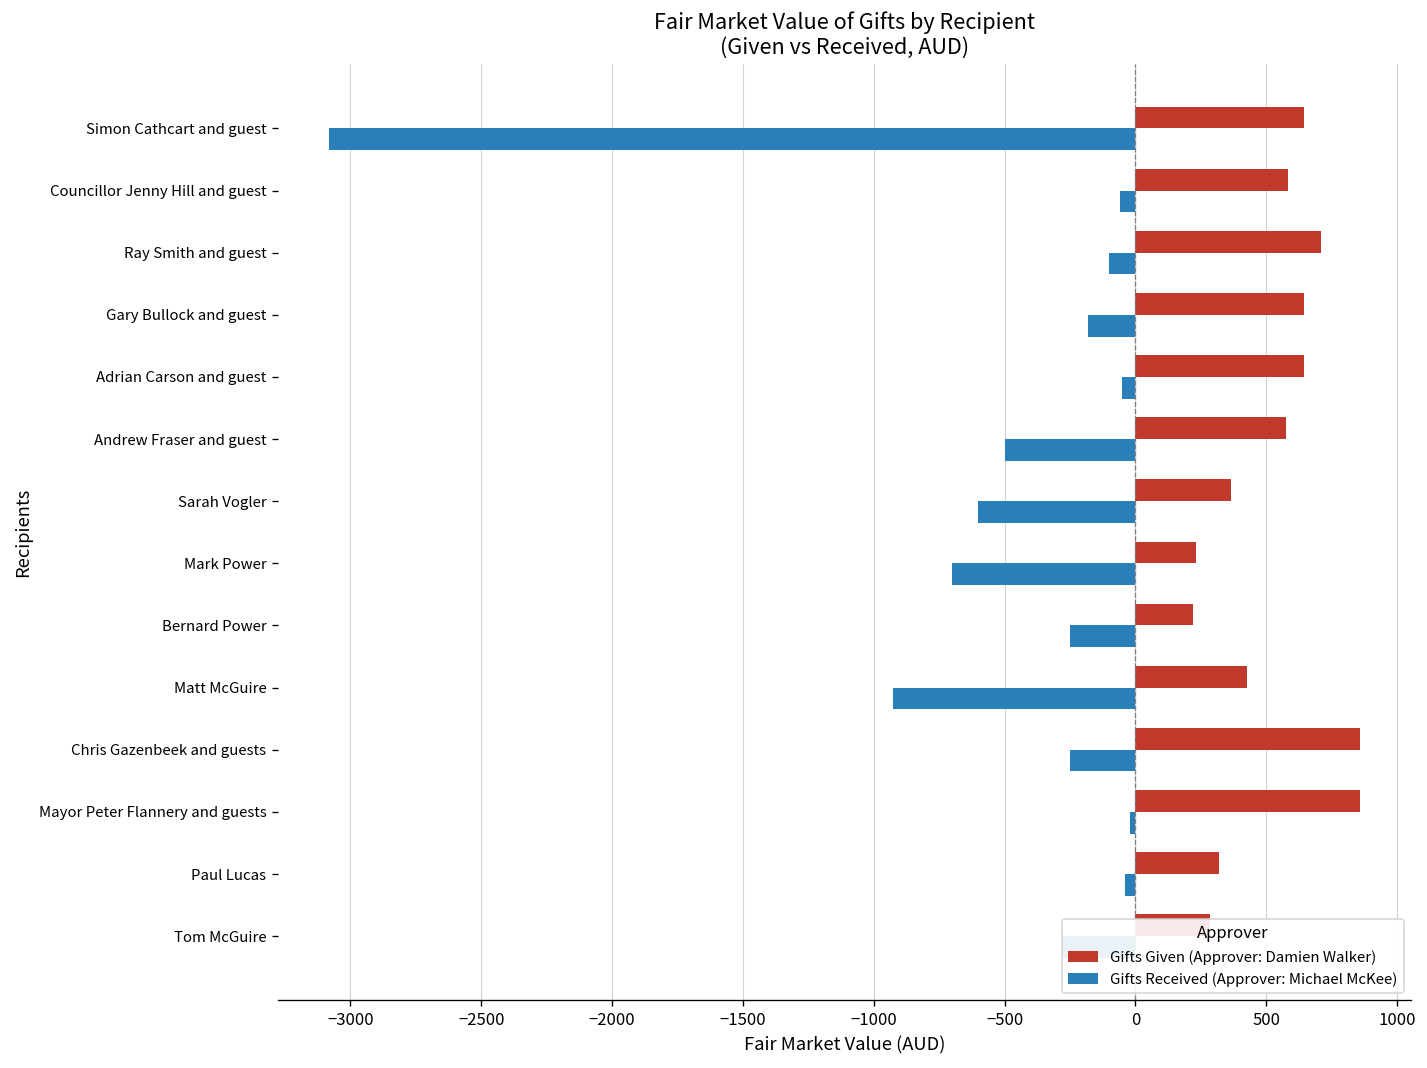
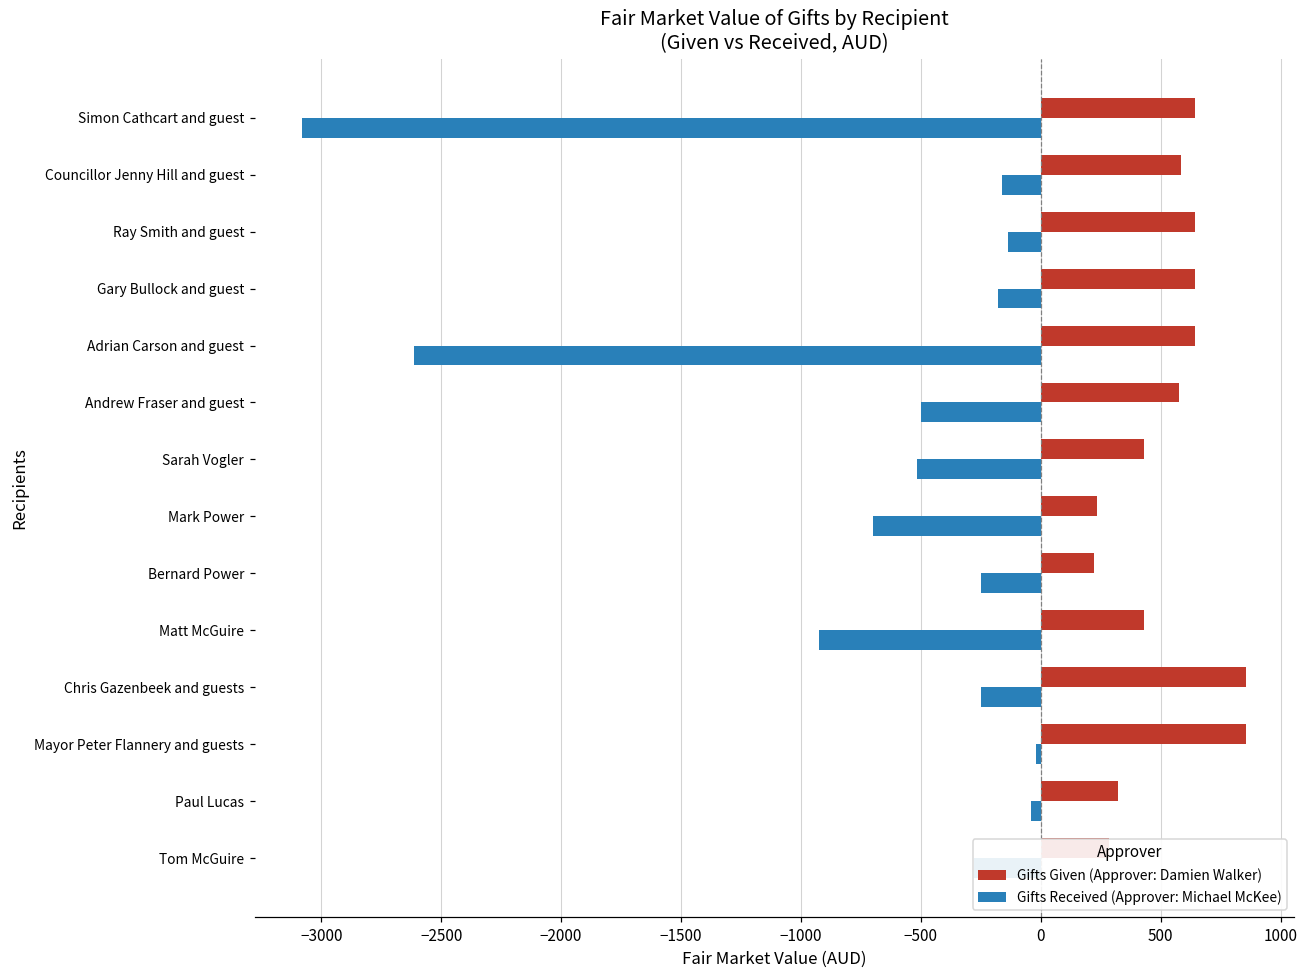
Gifts Received (Approver: Michael McKee), Councillor Jenny Hill and guest: -60 -> -160
Gifts Given (Approver: Damien Walker), Ray Smith and guest: 710 -> 640
Gifts Received (Approver: Michael McKee), Ray Smith and guest: -100 -> -140
Gifts Received (Approver: Michael McKee), Adrian Carson and guest: -50 -> -2610
Gifts Given (Approver: Damien Walker), Sarah Vogler: 370 -> 430
Gifts Received (Approver: Michael McKee), Sarah Vogler: -600 -> -520
